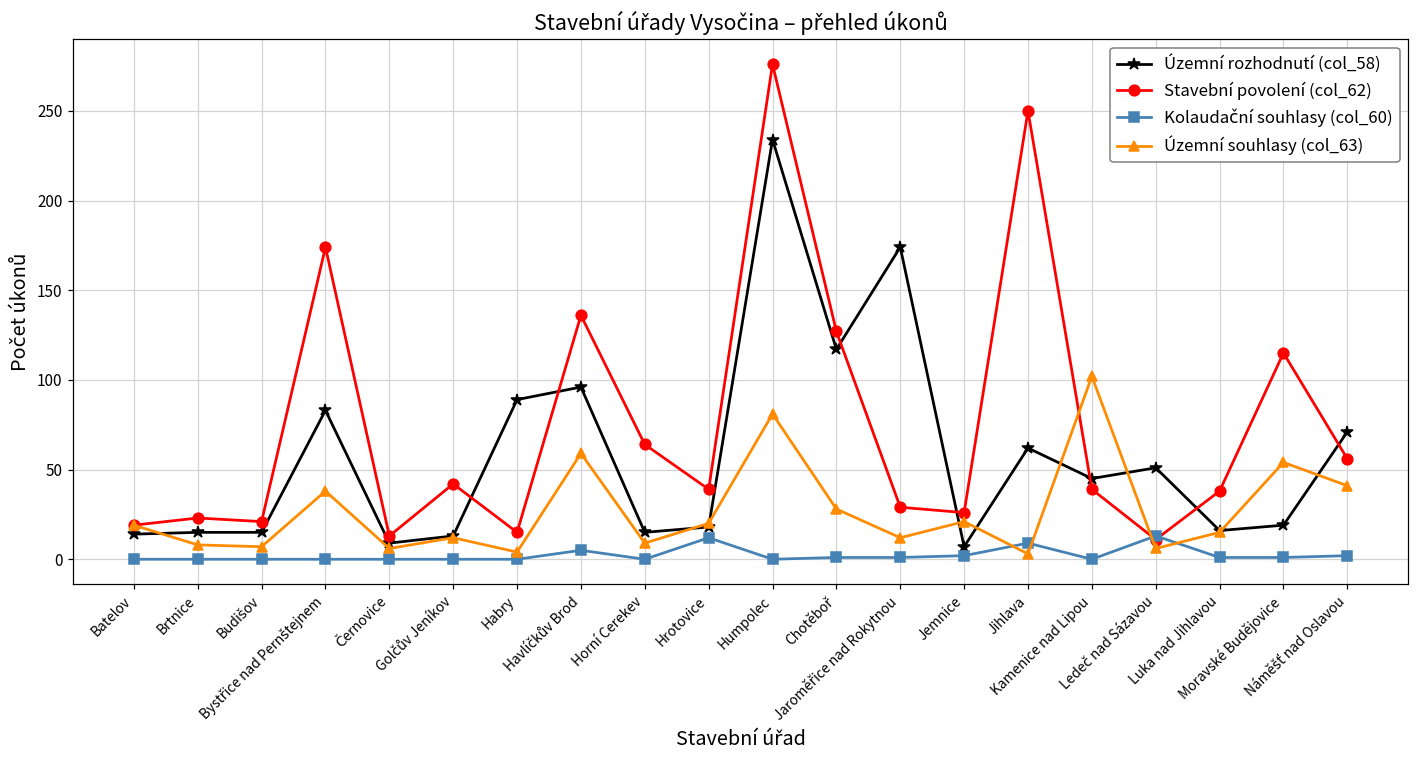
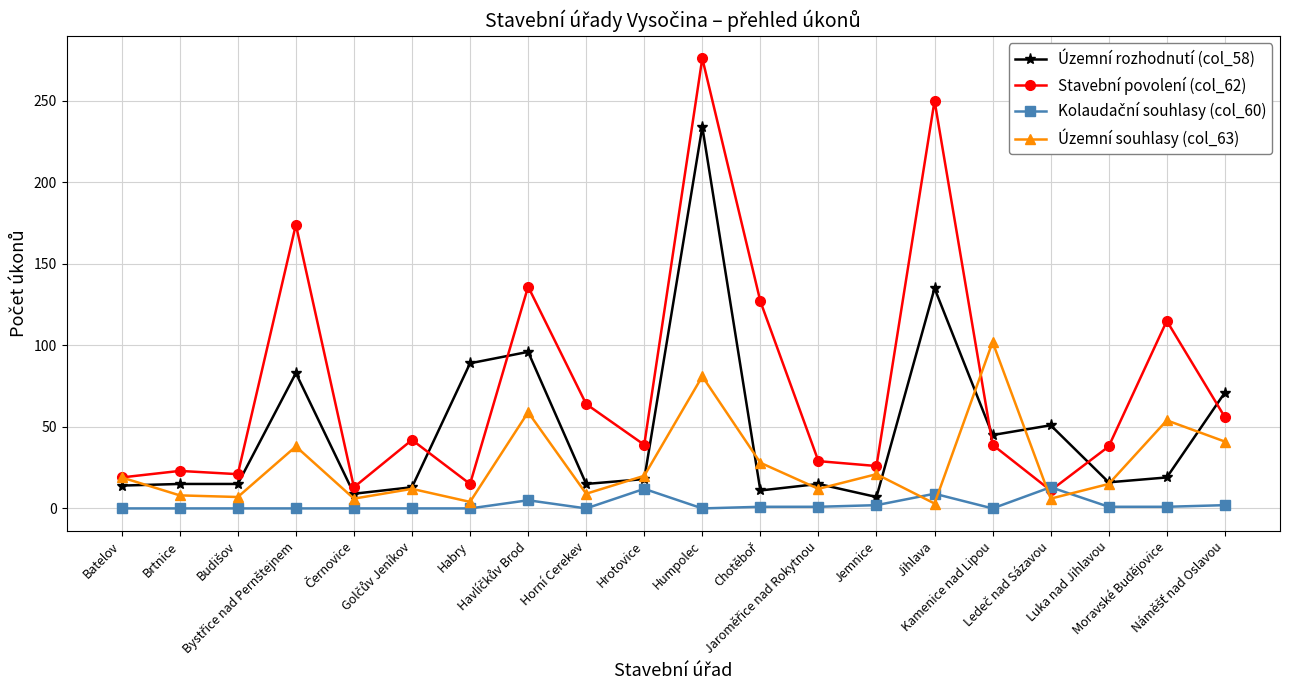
Územní rozhodnutí (col_58), Chotěboř: 117 -> 11
Územní rozhodnutí (col_58), Jaroměřice nad Rokytnou: 174 -> 15
Územní rozhodnutí (col_58), Jihlava: 62 -> 135
